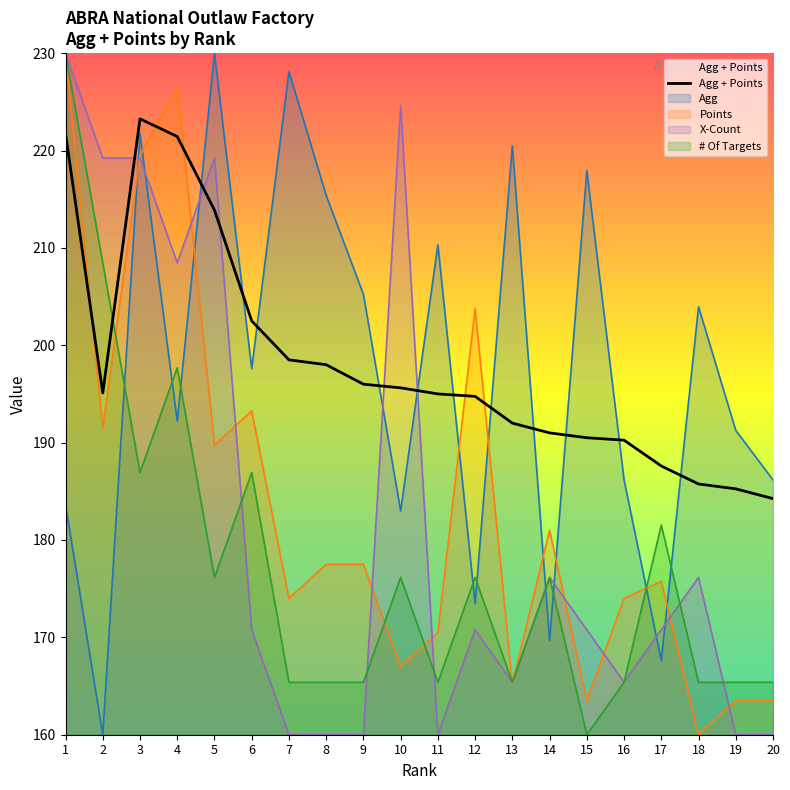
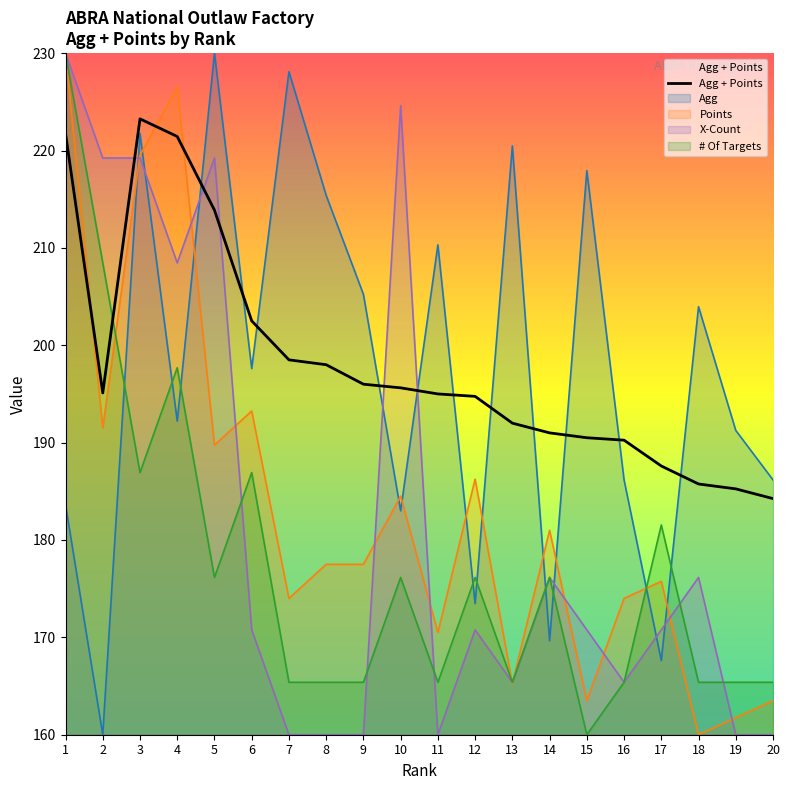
Points, 10: 167 -> 185
Points, 12: 204 -> 186
Points, 19: 164 -> 162
